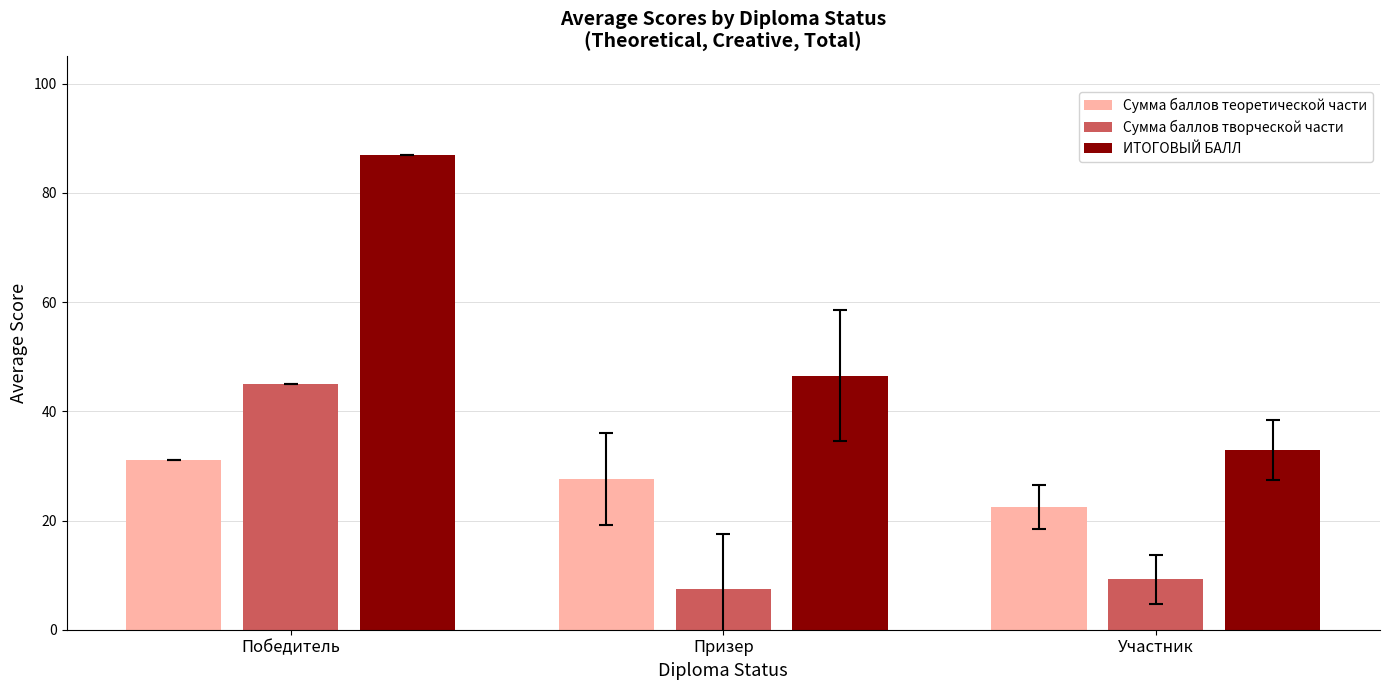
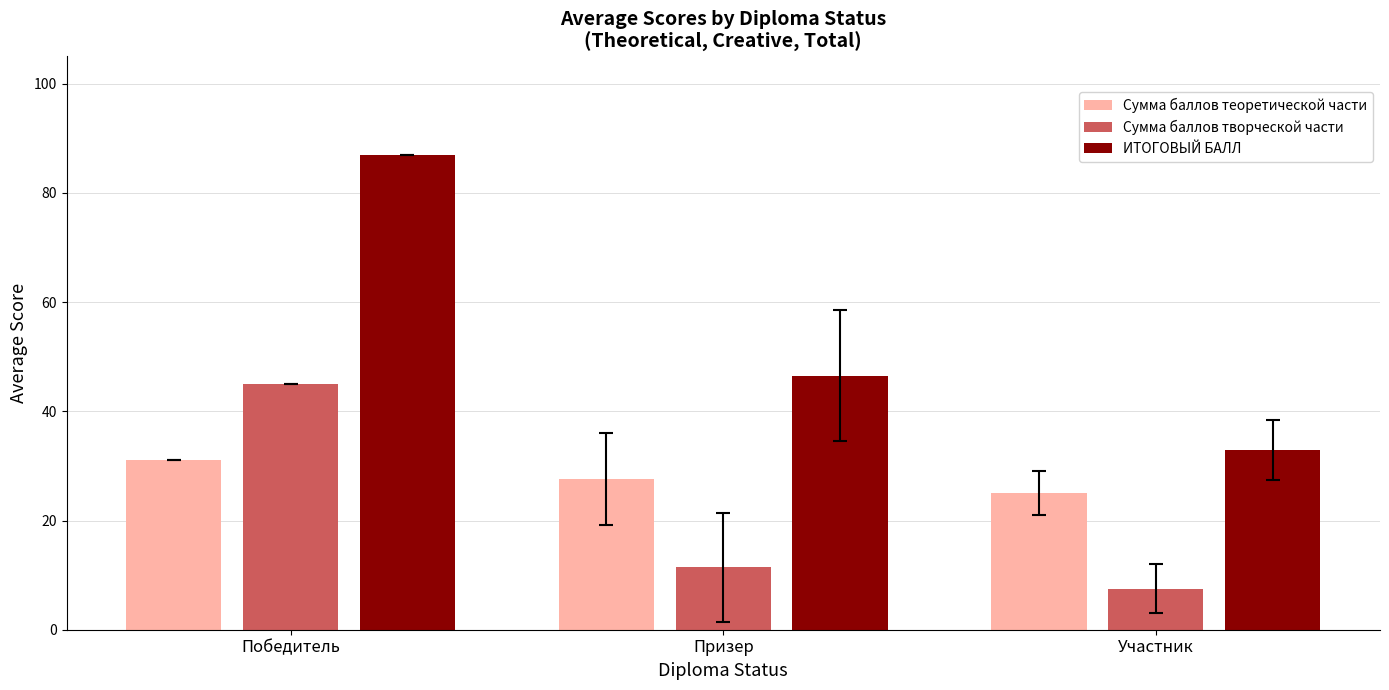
Сумма баллов творческой части, Призер: 7 -> 11
Сумма баллов теоретической части, Участник: 23 -> 25
Сумма баллов творческой части, Участник: 9 -> 8
